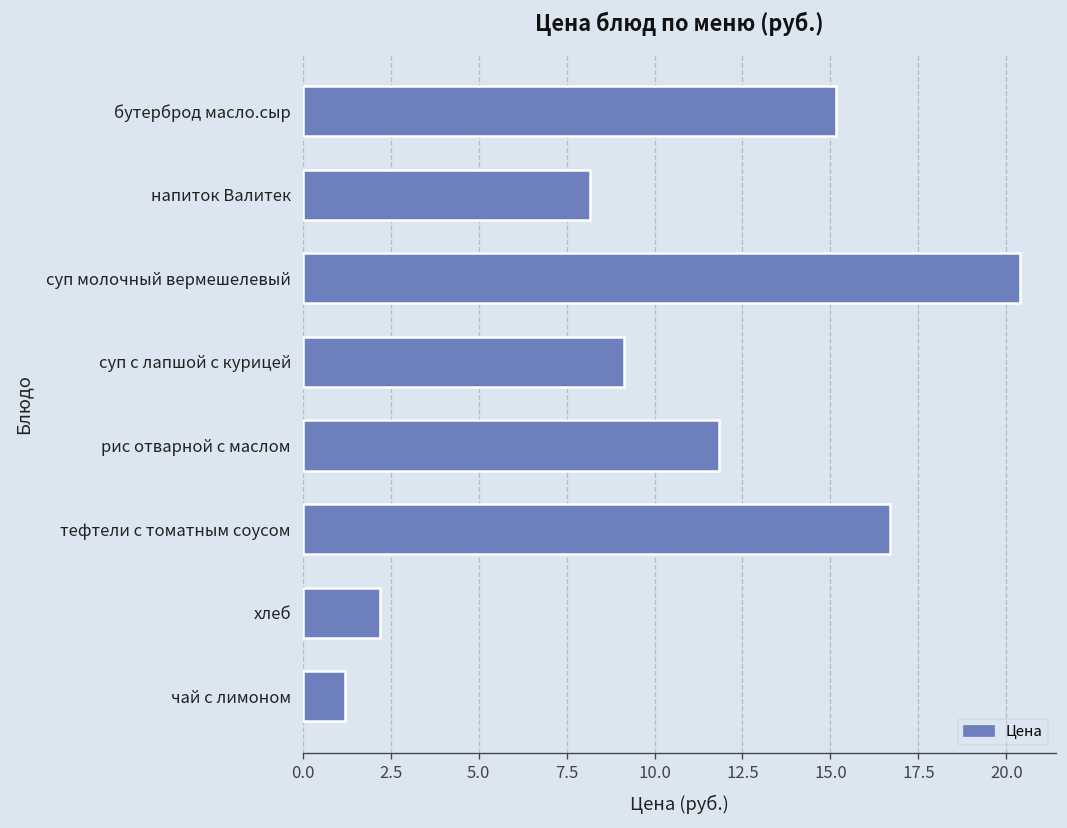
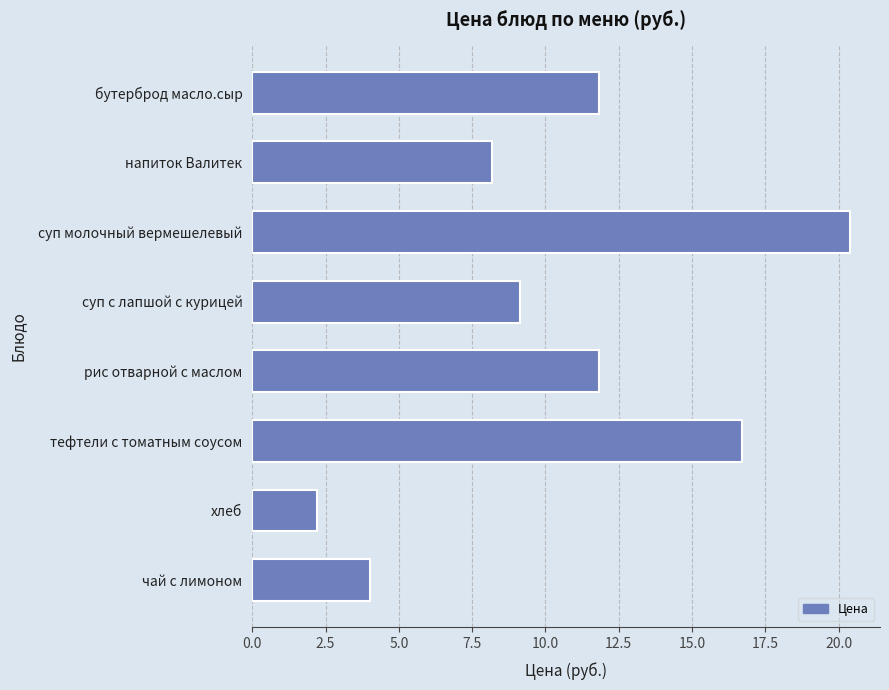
бутерброд масло.сыр: 15.2 -> 11.8
чай с лимоном: 1.2 -> 4.0
